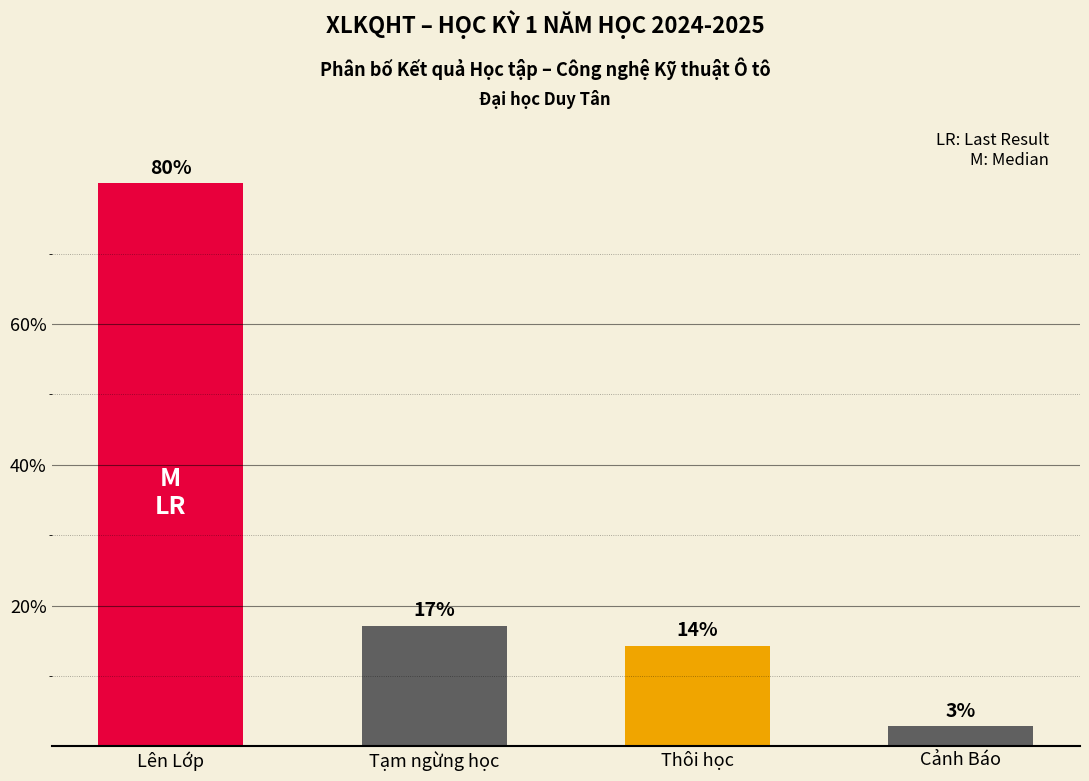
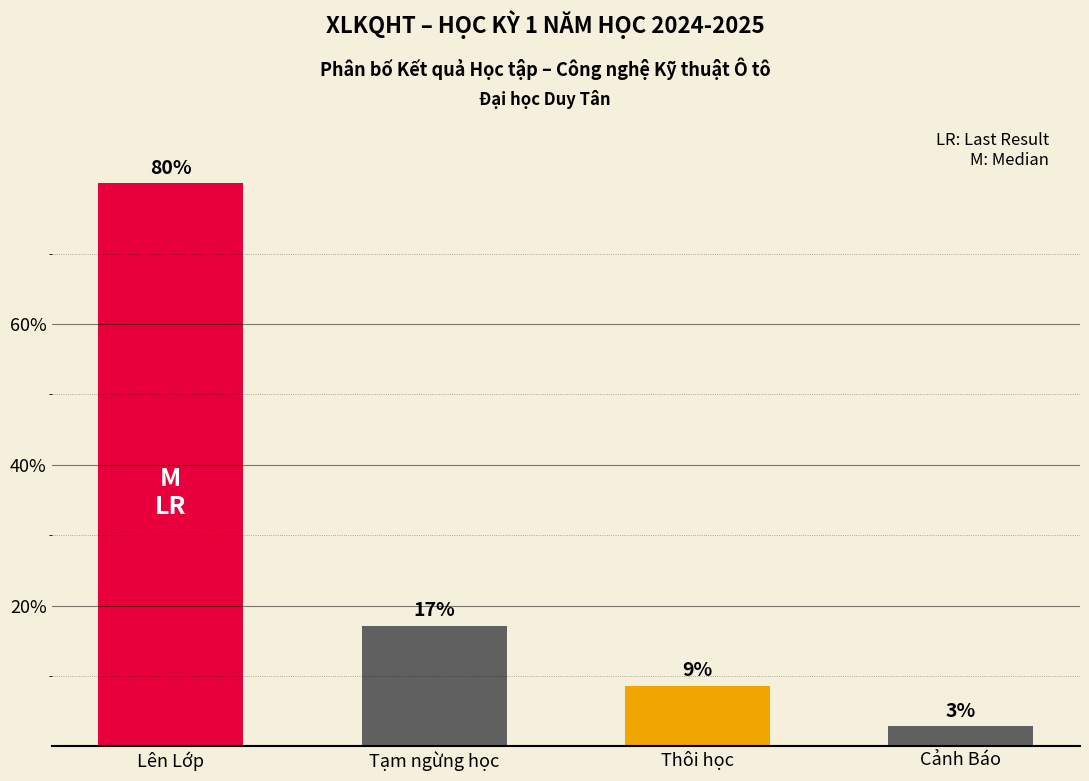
Thôi học: 14% -> 9%
